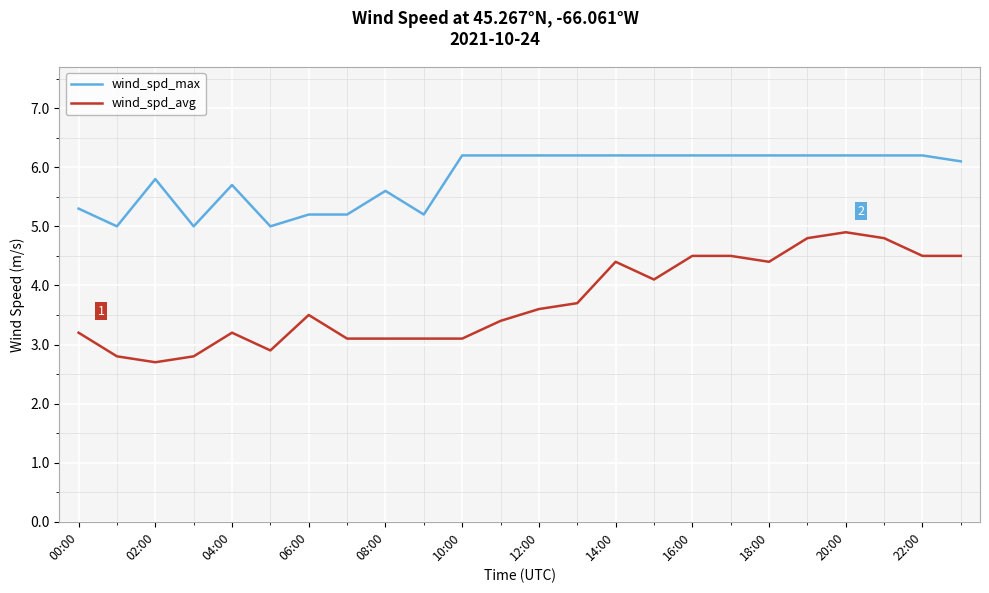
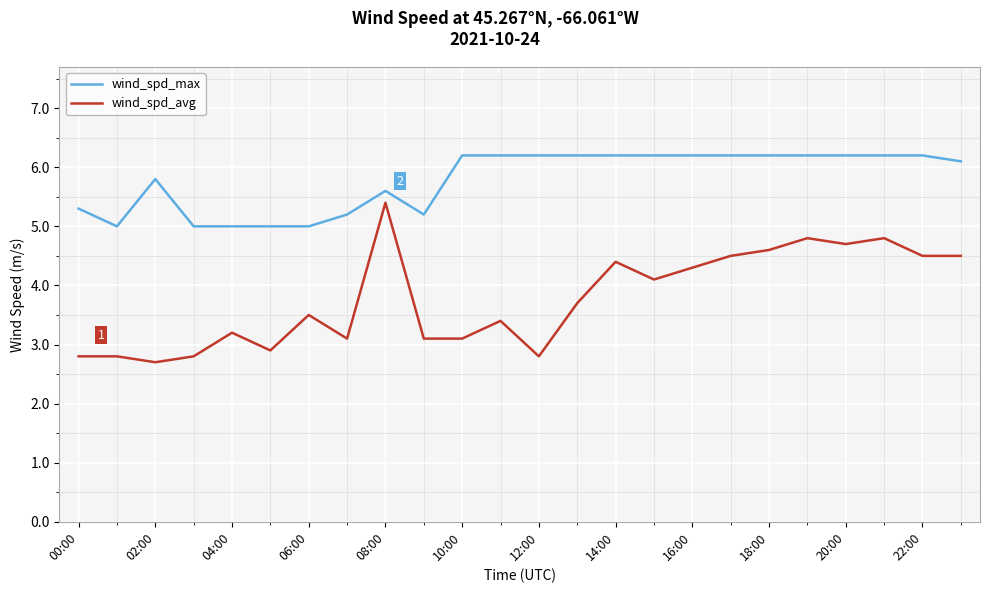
wind_spd_avg, 00:00: 3.2 -> 2.8
wind_spd_max, 04:00: 5.7 -> 5.0
wind_spd_max, 06:00: 5.2 -> 5.0
wind_spd_avg, 08:00: 3.1 -> 5.4
wind_spd_avg, 12:00: 3.6 -> 2.8
wind_spd_avg, 16:00: 4.5 -> 4.3
wind_spd_avg, 18:00: 4.4 -> 4.6
wind_spd_avg, 20:00: 4.9 -> 4.7
